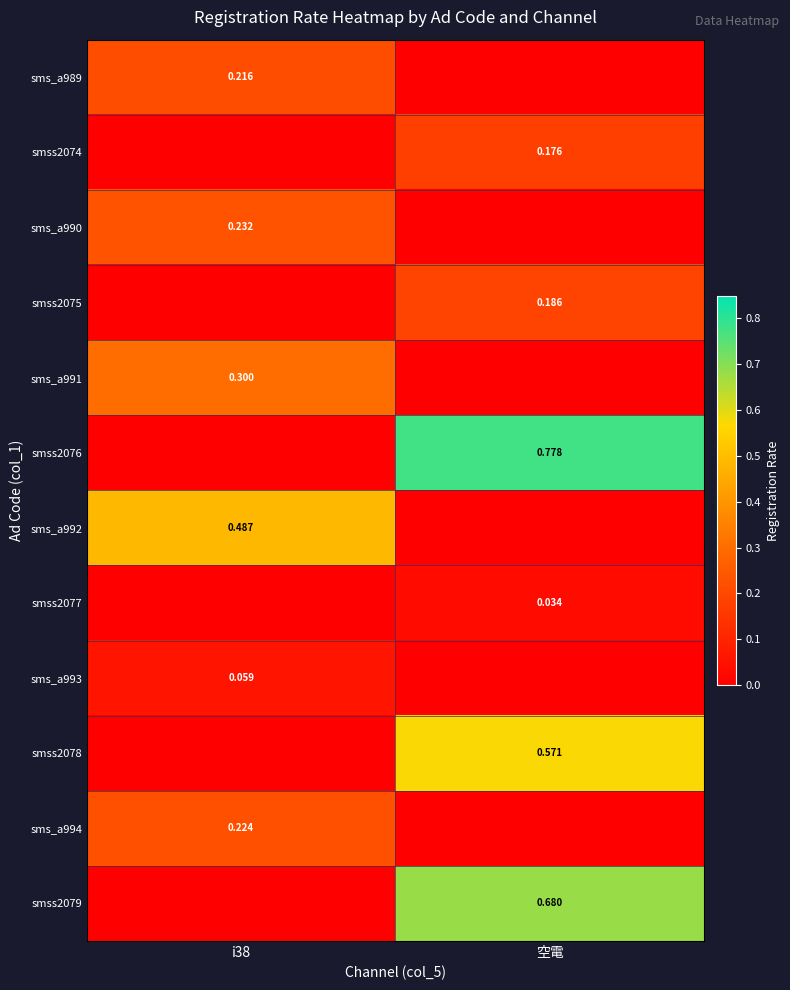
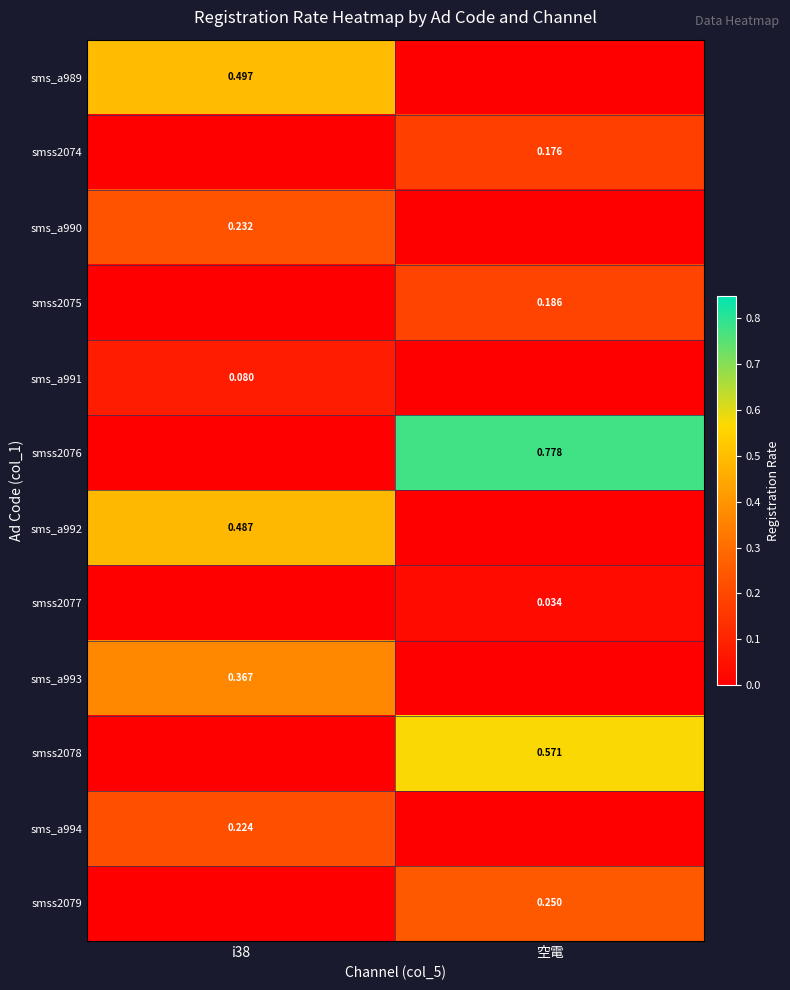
sms_a989, i38: 0.216 -> 0.497
sms_a991, i38: 0.300 -> 0.080
sms_a993, i38: 0.059 -> 0.367
smss2079, 空電: 0.680 -> 0.250
